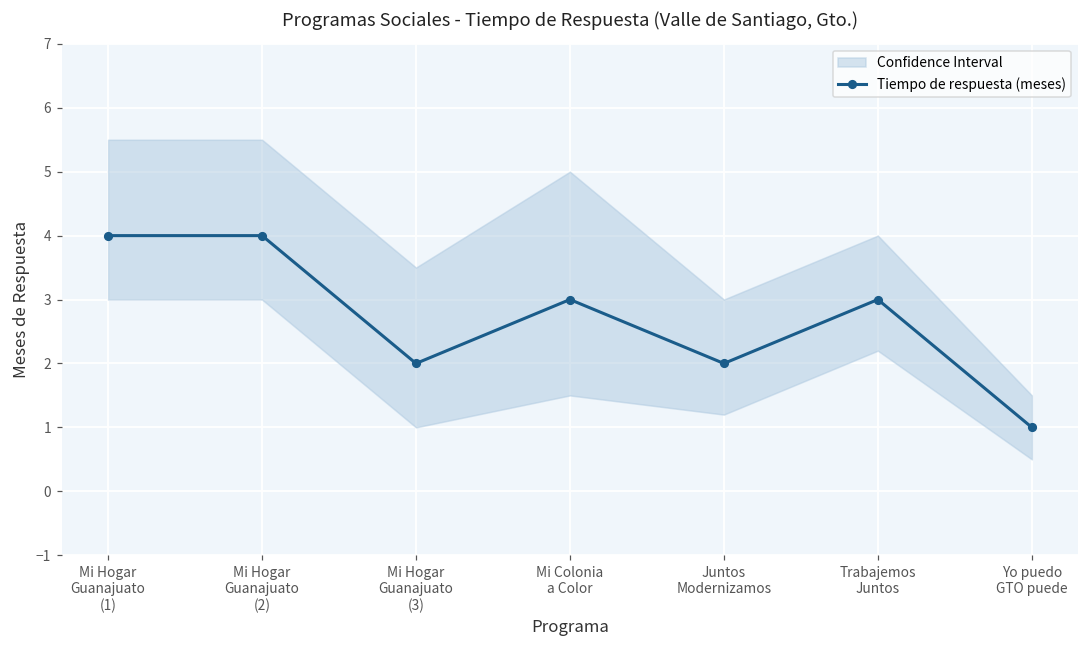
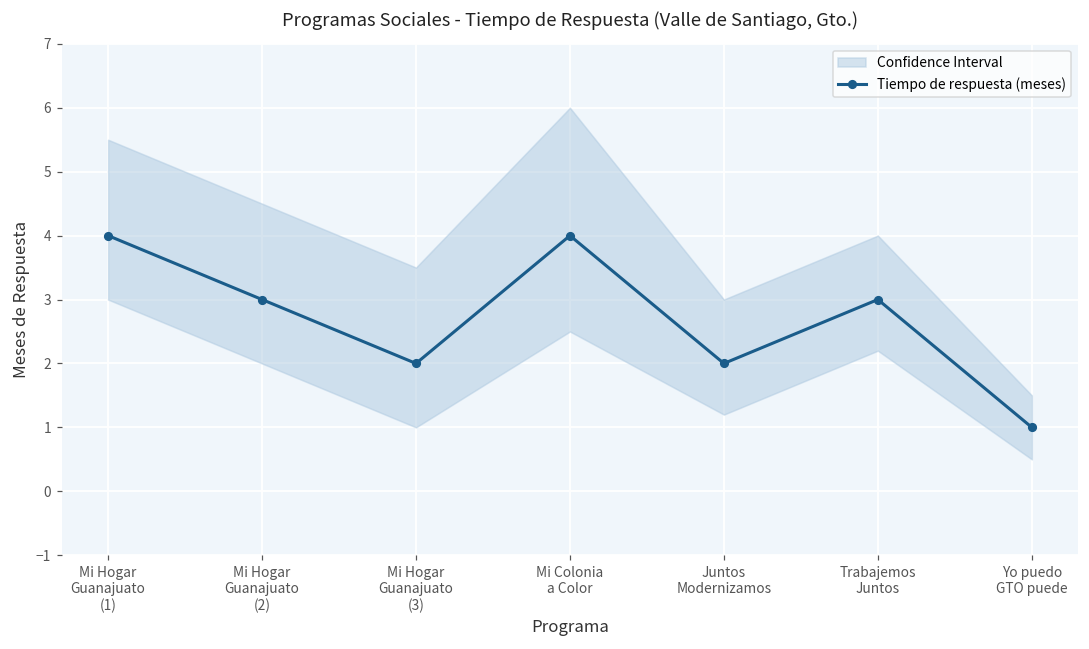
Tiempo de respuesta (meses), Mi Hogar Guanajuato (2): 4 -> 3
Tiempo de respuesta (meses), Mi Colonia a Color: 3 -> 4
